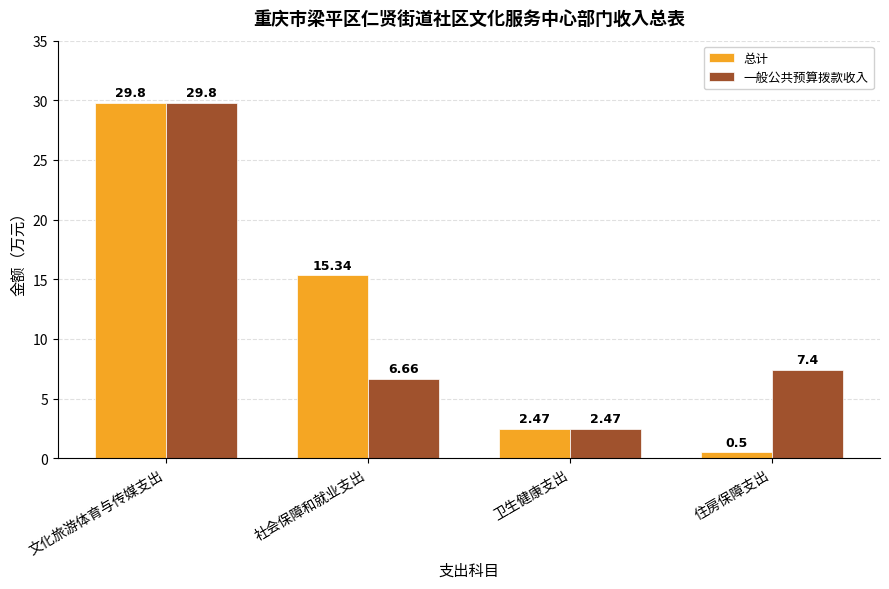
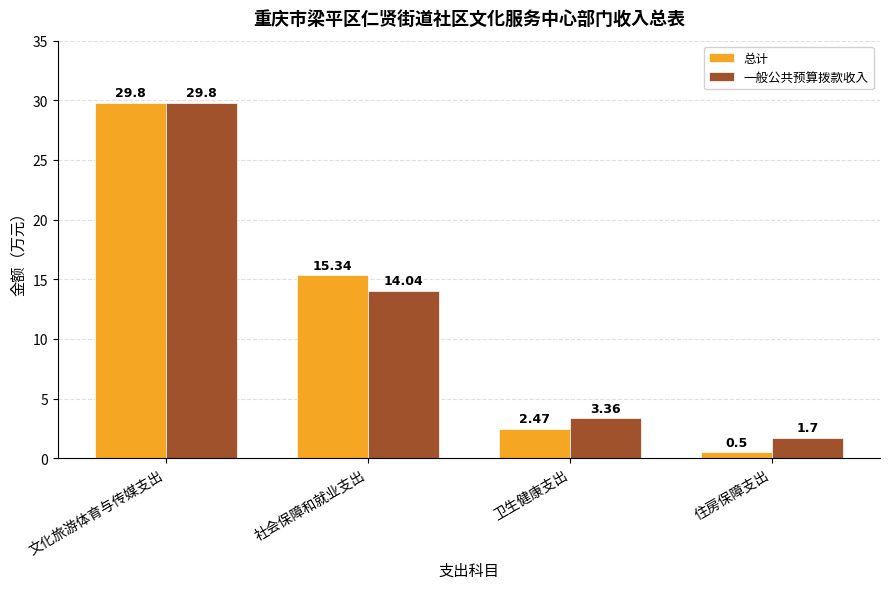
一般公共预算拨款收入, 社会保障和就业支出: 6.66 -> 14.04
一般公共预算拨款收入, 卫生健康支出: 2.47 -> 3.36
一般公共预算拨款收入, 住房保障支出: 7.4 -> 1.7
